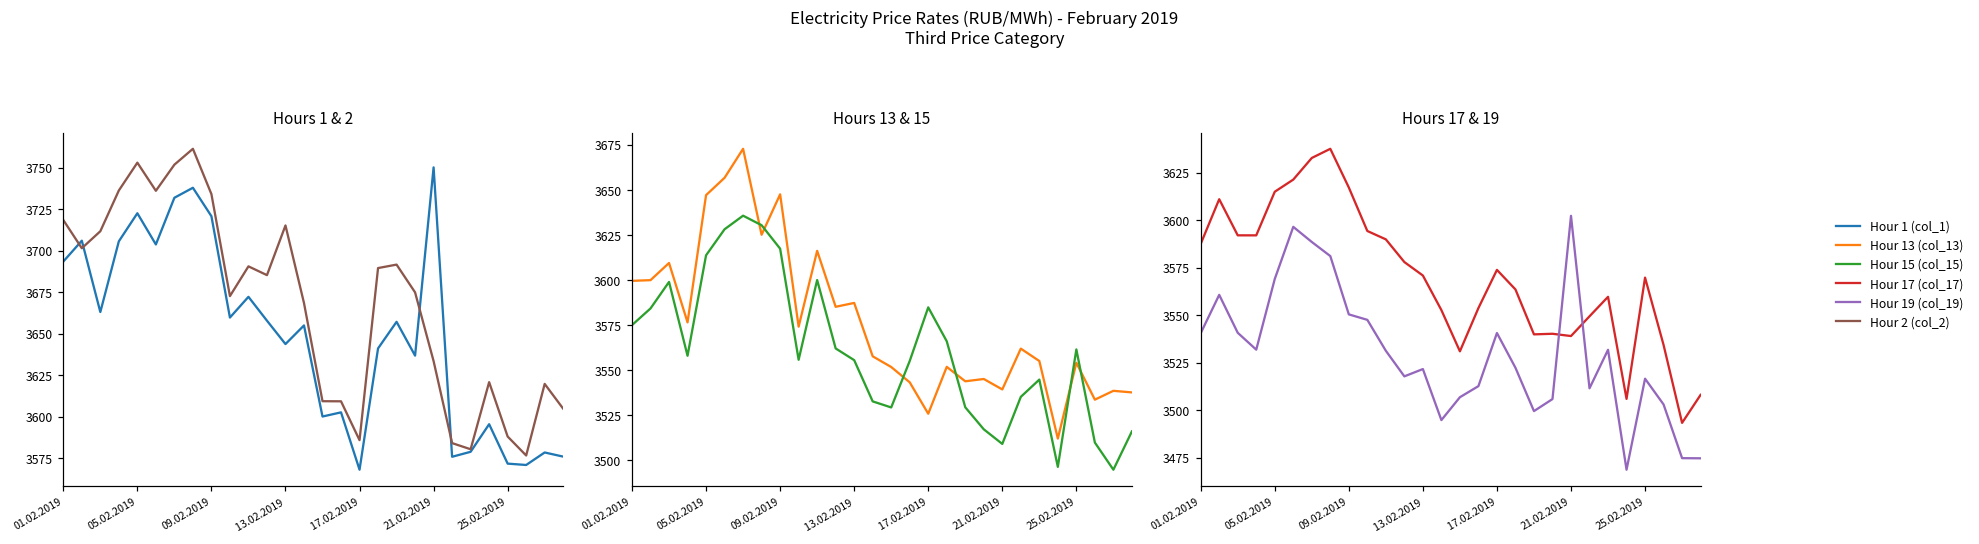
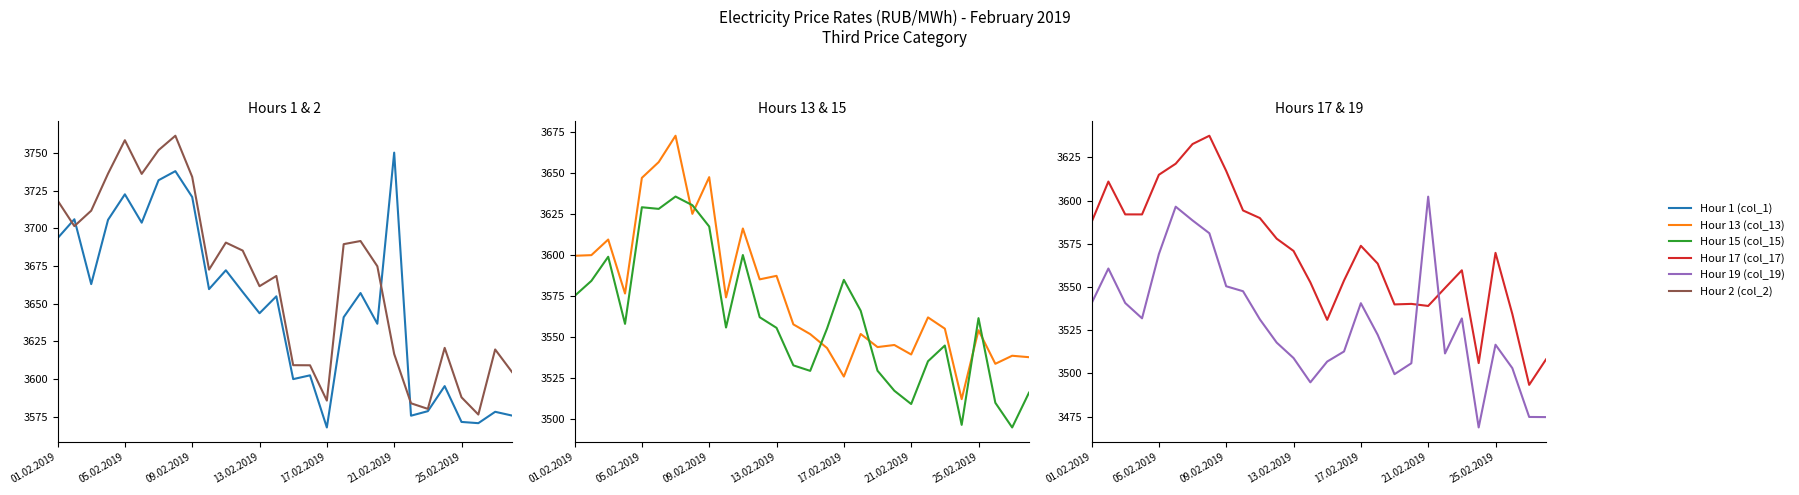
Hours 1 & 2, Hour 2 (col_2), 05.02.2019: 3753 -> 3758
Hours 1 & 2, Hour 2 (col_2), 13.02.2019: 3715 -> 3662
Hours 1 & 2, Hour 2 (col_2), 21.02.2019: 3633 -> 3617
Hours 13 & 15, Hour 15 (col_15), 05.02.2019: 3614 -> 3629
Hours 17 & 19, Hour 19 (col_19), 13.02.2019: 3522 -> 3509
